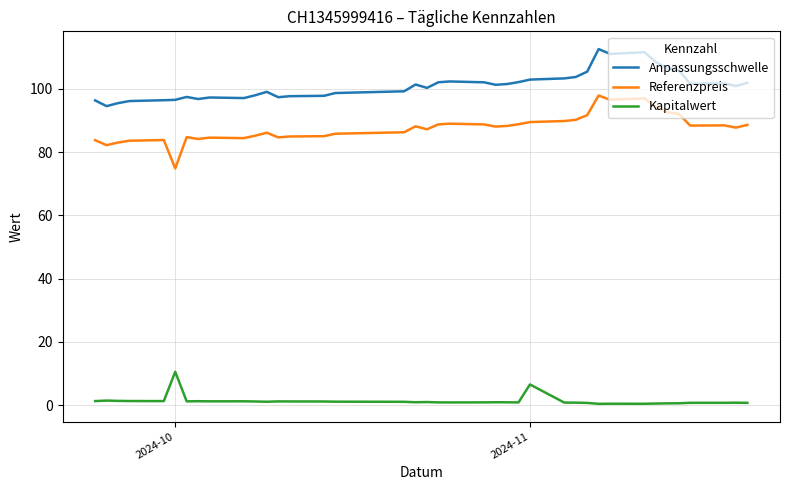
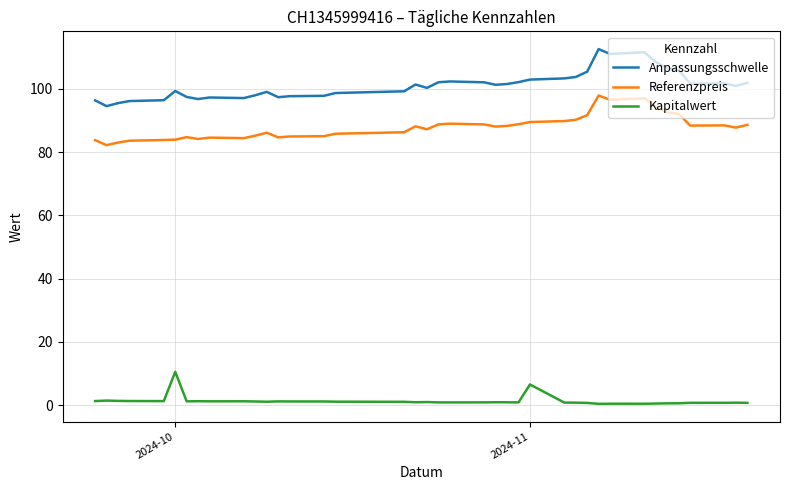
Anpassungsschwelle, 2024-10: 97 -> 99
Referenzpreis, 2024-10: 75 -> 84
